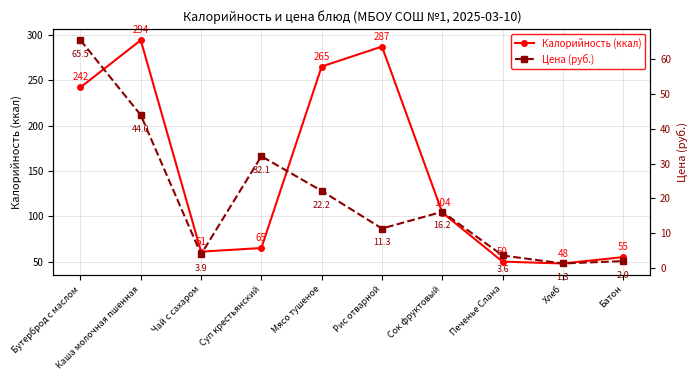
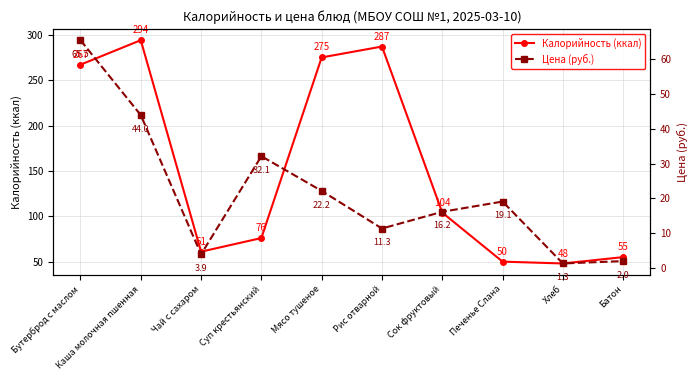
Калорийность (ккал), Бутерброд с маслом: 242 -> 267
Калорийность (ккал), Суп крестьянский: 65 -> 76
Калорийность (ккал), Мясо тушеное: 265 -> 275
Цена (руб.), Печенье Слана: 3.6 -> 19.1
